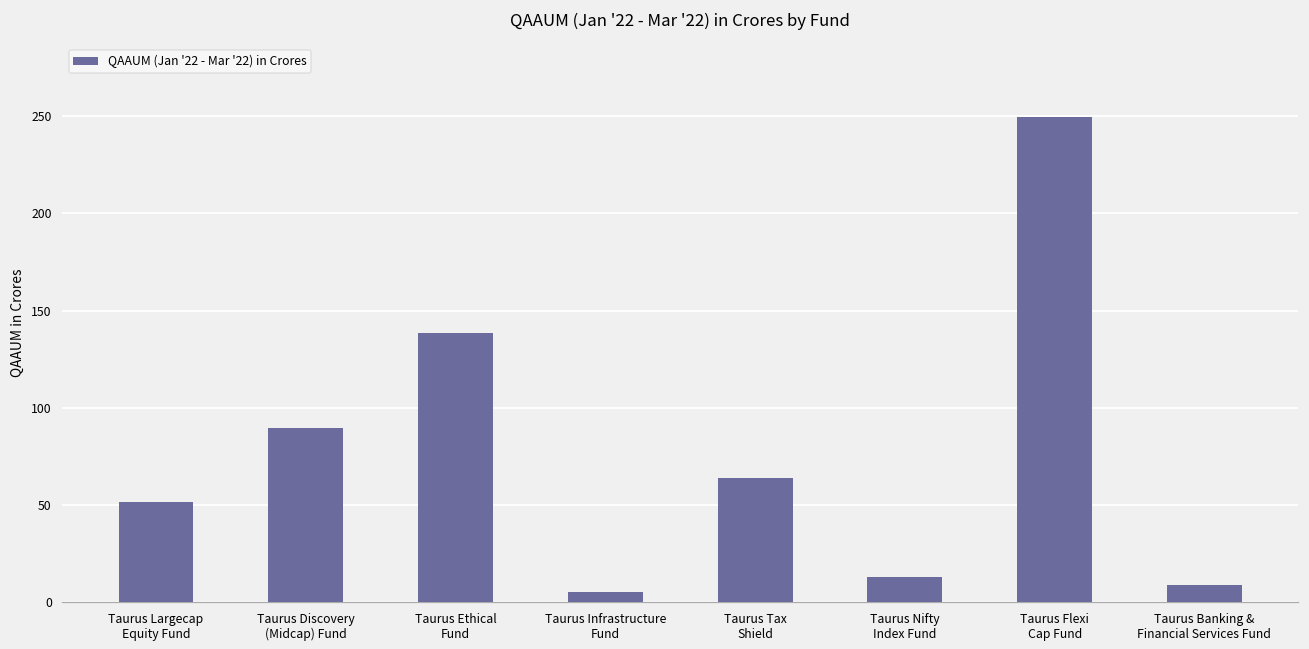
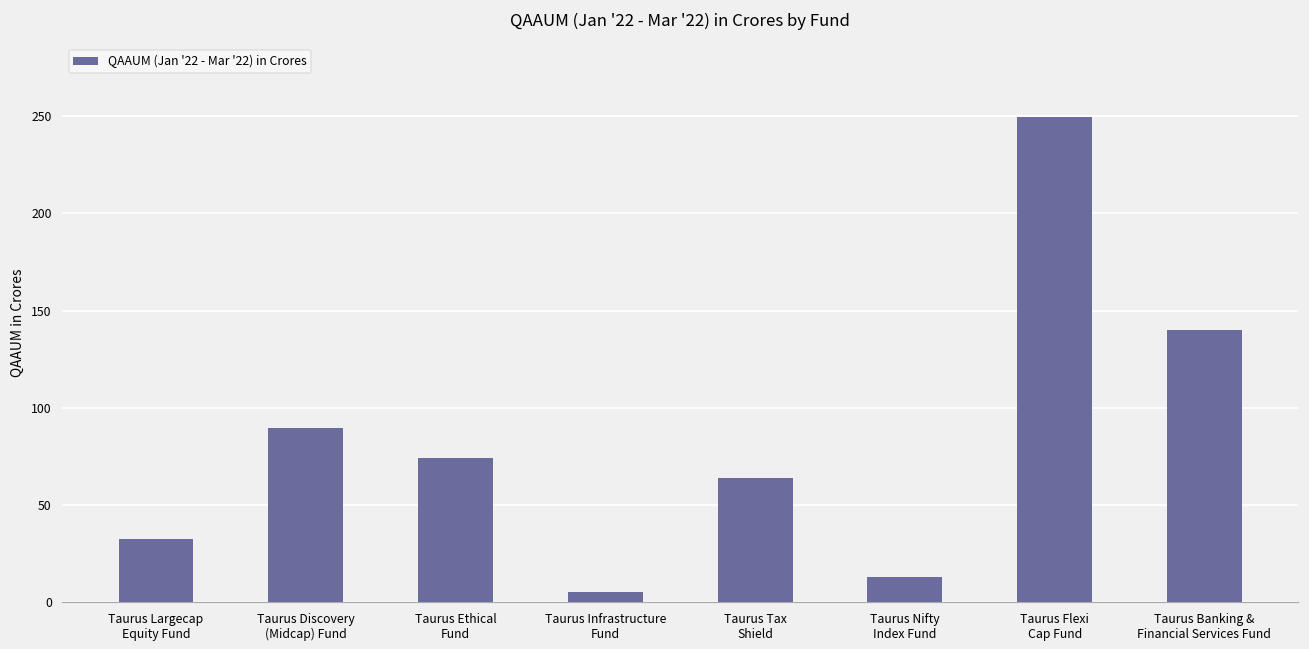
Taurus Largecap Equity Fund: 51 -> 33
Taurus Ethical Fund: 139 -> 74
Taurus Banking & Financial Services Fund: 9 -> 140
